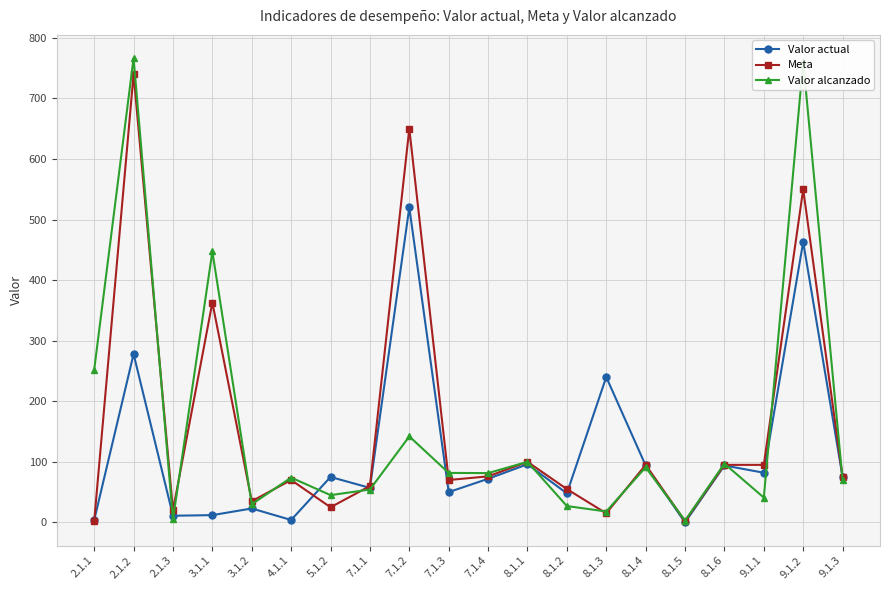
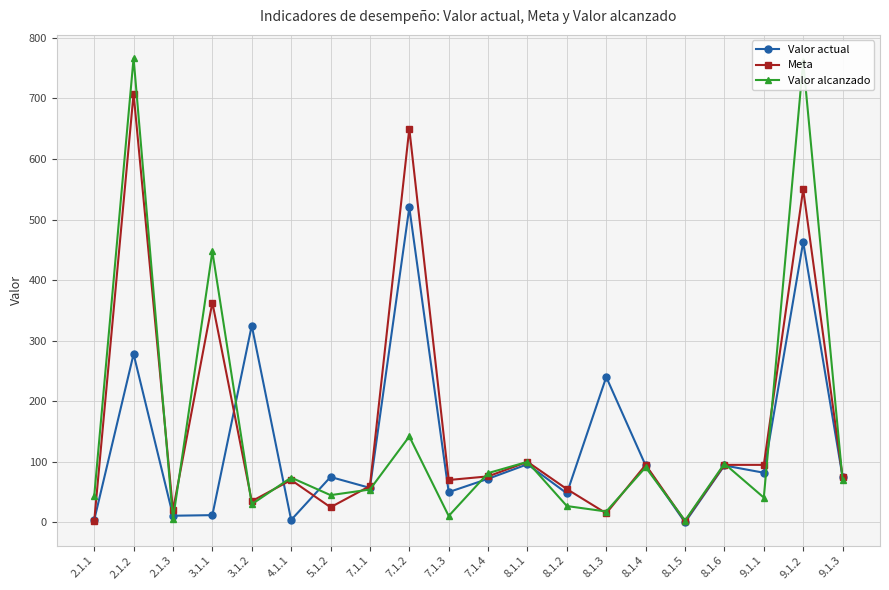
Valor alcanzado, 2.1.1: 250 -> 40
Meta, 2.1.2: 740 -> 710
Valor actual, 3.1.2: 20 -> 330
Valor alcanzado, 7.1.3: 80 -> 10
